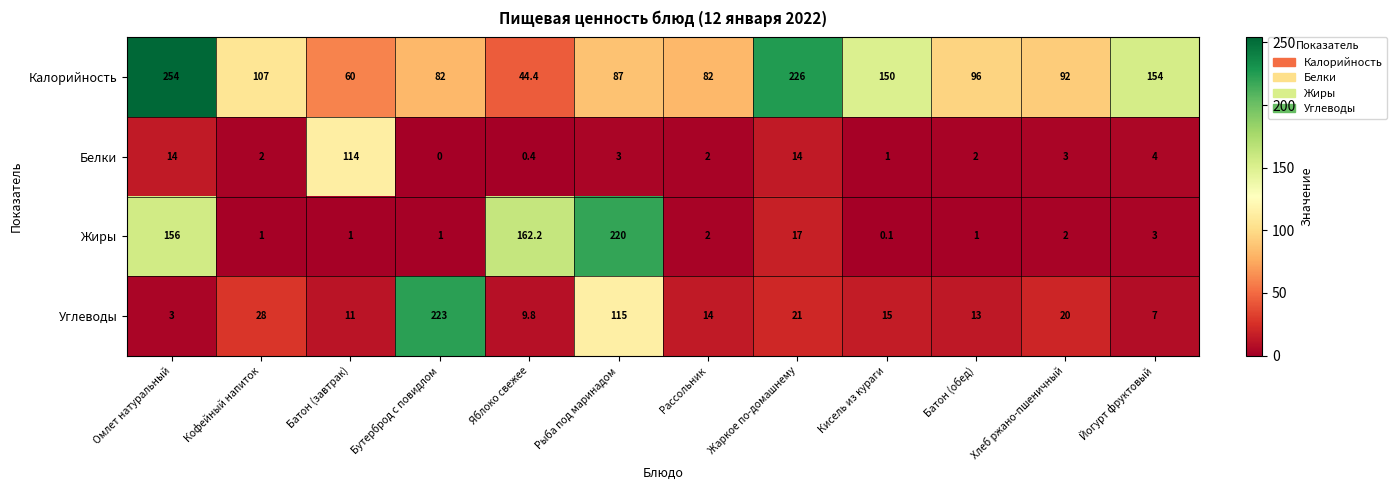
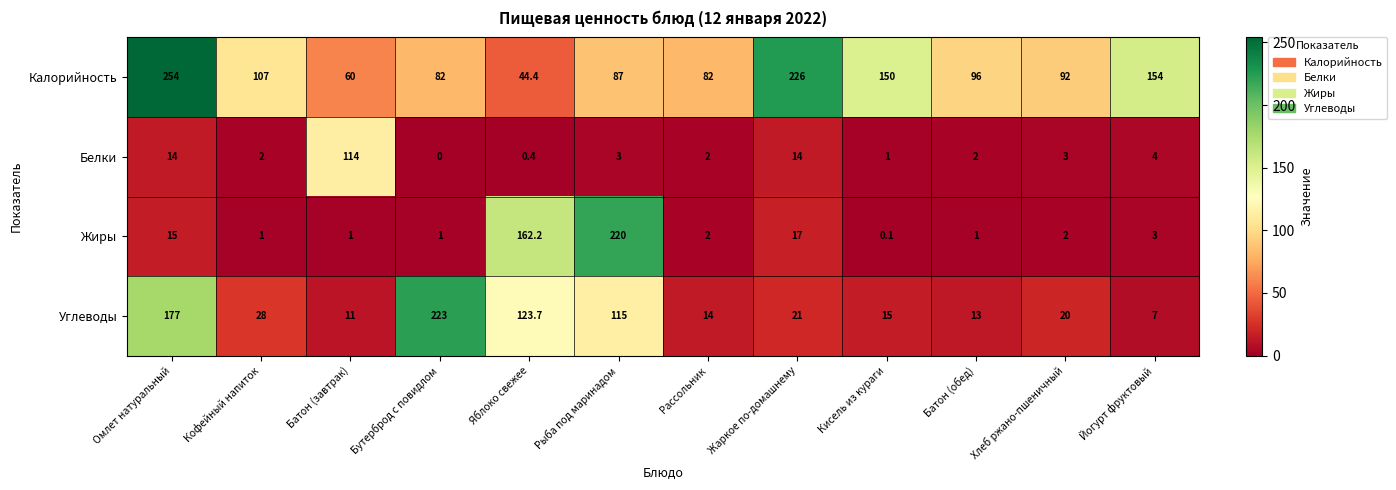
Жиры, Омлет натуральный: 156 -> 15
Углеводы, Омлет натуральный: 3 -> 177
Углеводы, Яблоко свежее: 9.8 -> 123.7
